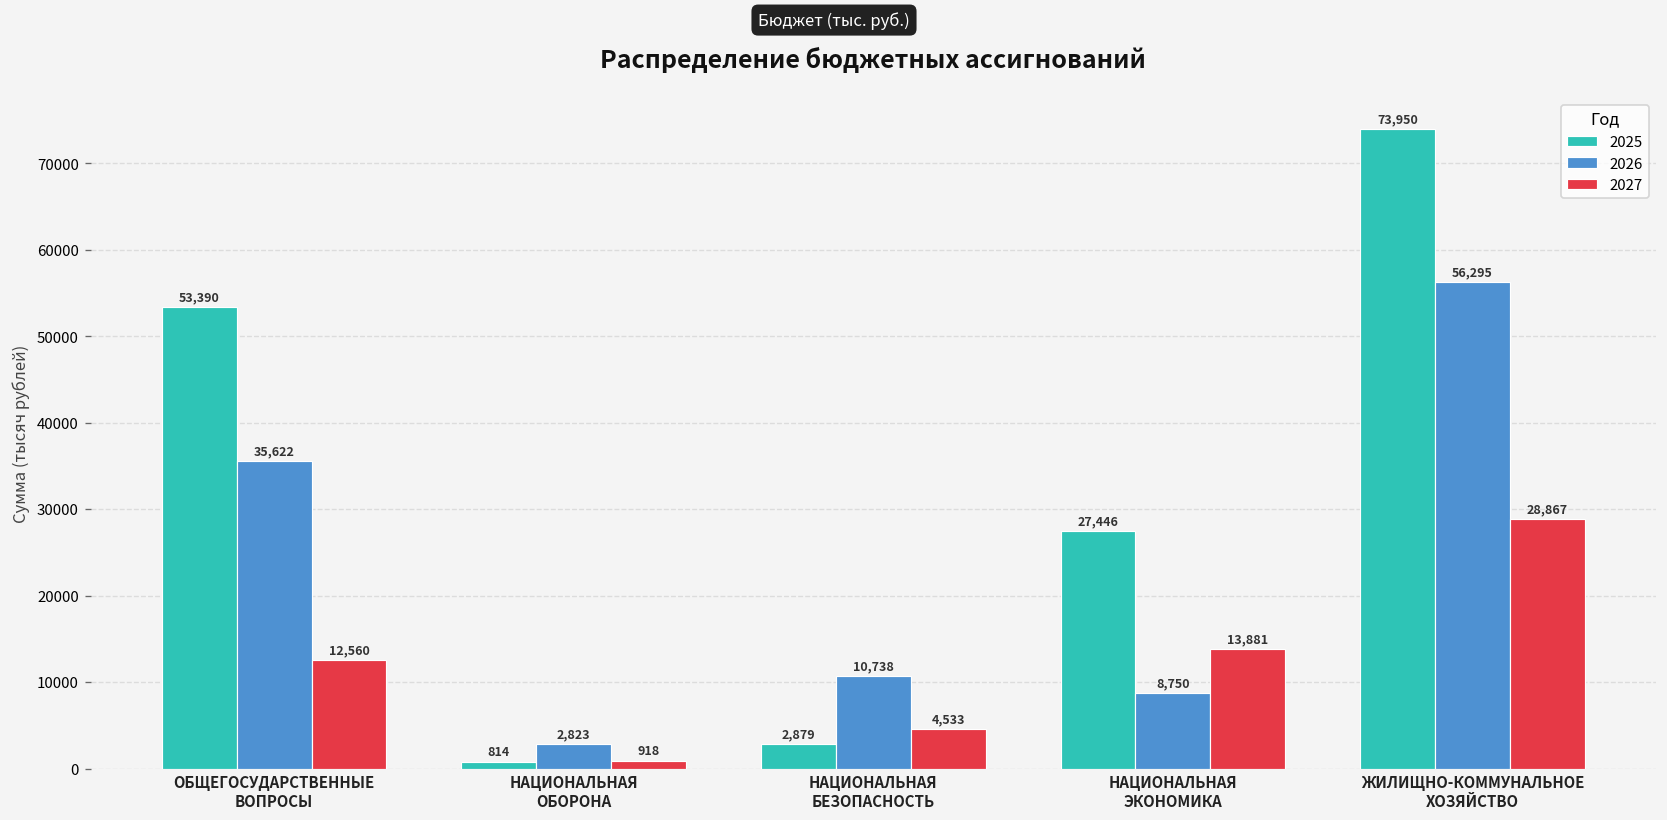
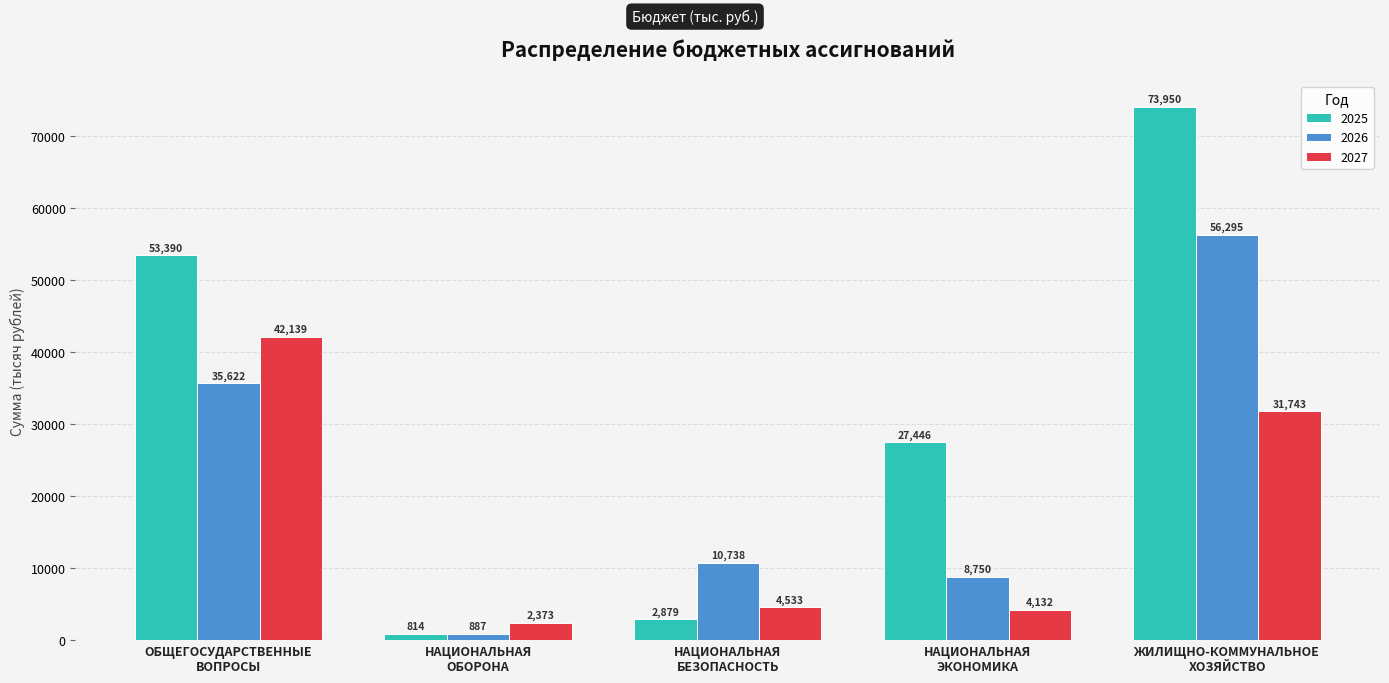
2027, ОБЩЕГОСУДАРСТВЕННЫЕ ВОПРОСЫ: 12,560 -> 42,139
2026, НАЦИОНАЛЬНАЯ ОБОРОНА: 2,823 -> 887
2027, НАЦИОНАЛЬНАЯ ОБОРОНА: 918 -> 2,373
2027, НАЦИОНАЛЬНАЯ ЭКОНОМИКА: 13,881 -> 4,132
2027, ЖИЛИЩНО-КОММУНАЛЬНОЕ ХОЗЯЙСТВО: 28,867 -> 31,743
